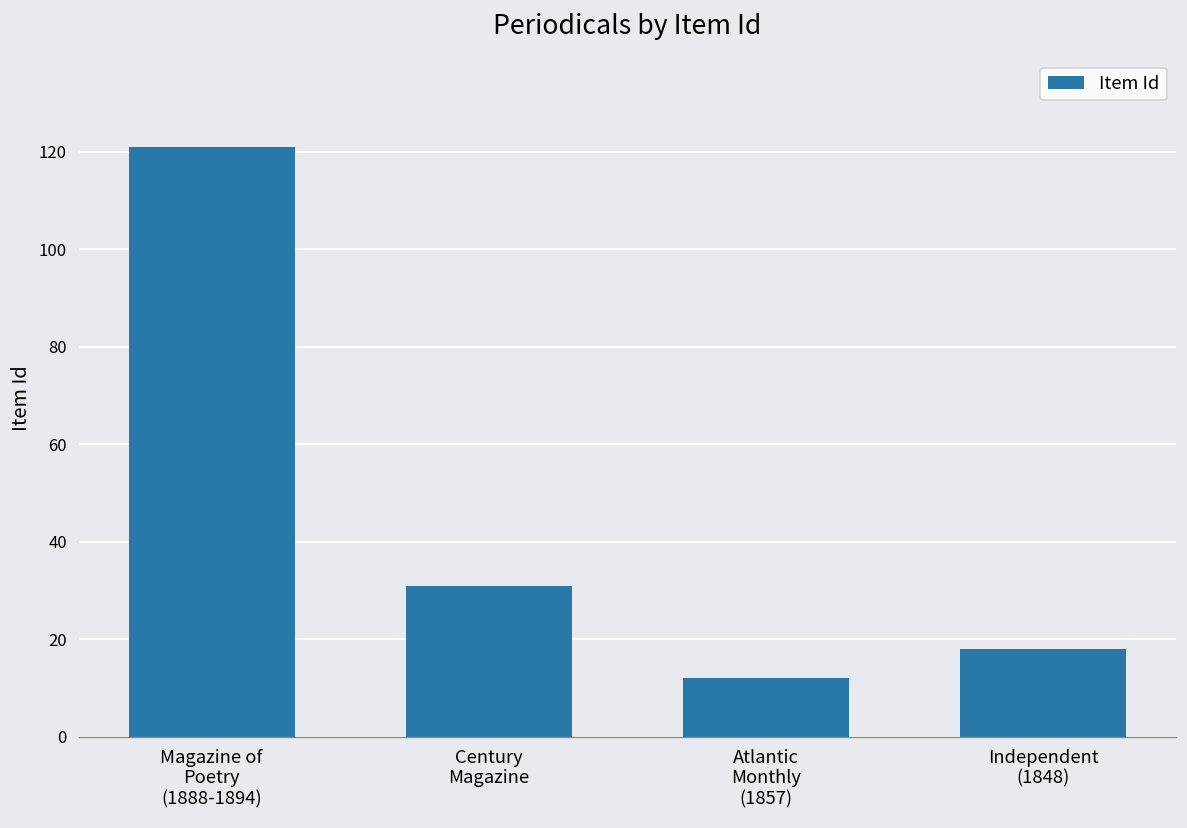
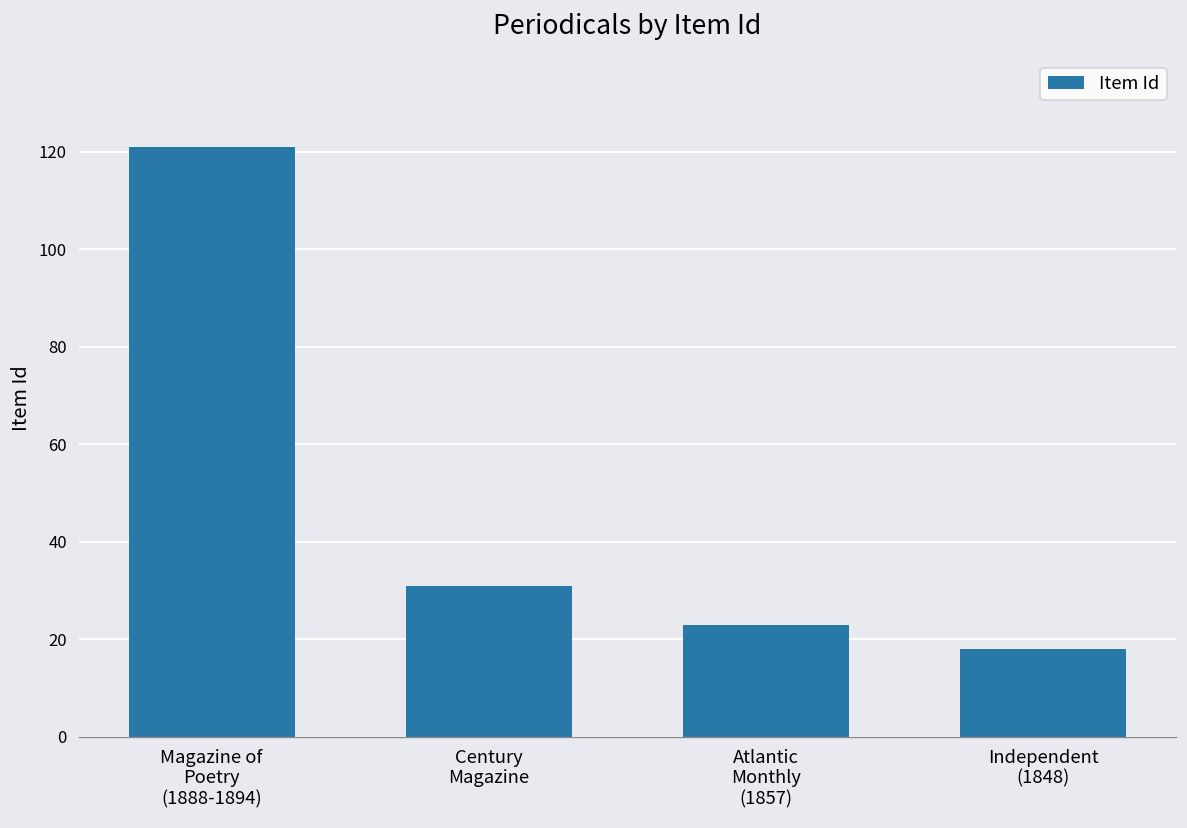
Atlantic Monthly (1857): 12 -> 23
